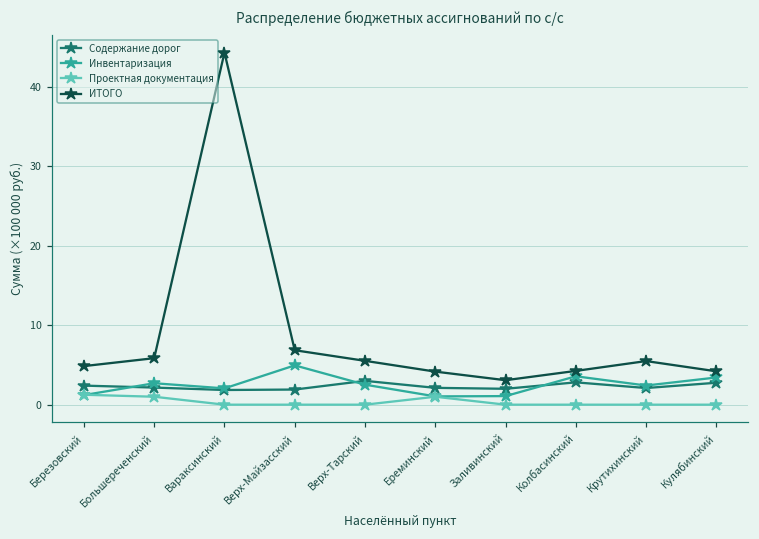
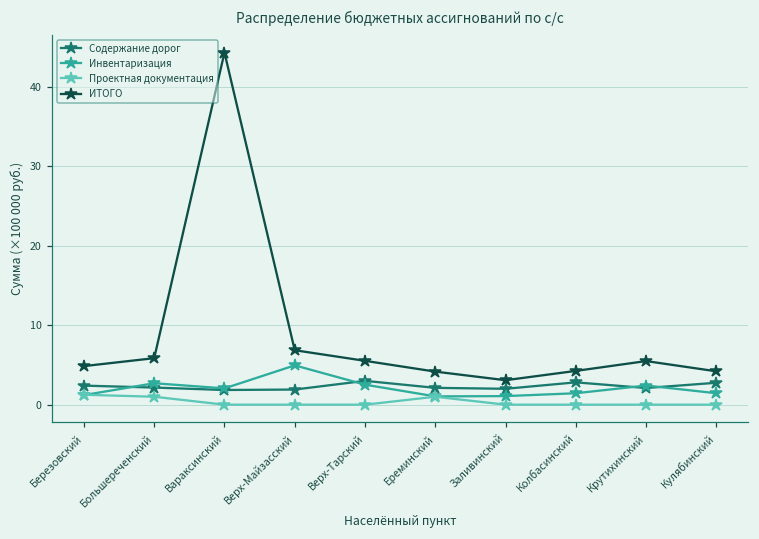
Инвентаризация, Колбасинский: 4 -> 1
Инвентаризация, Кулябинский: 3 -> 1
